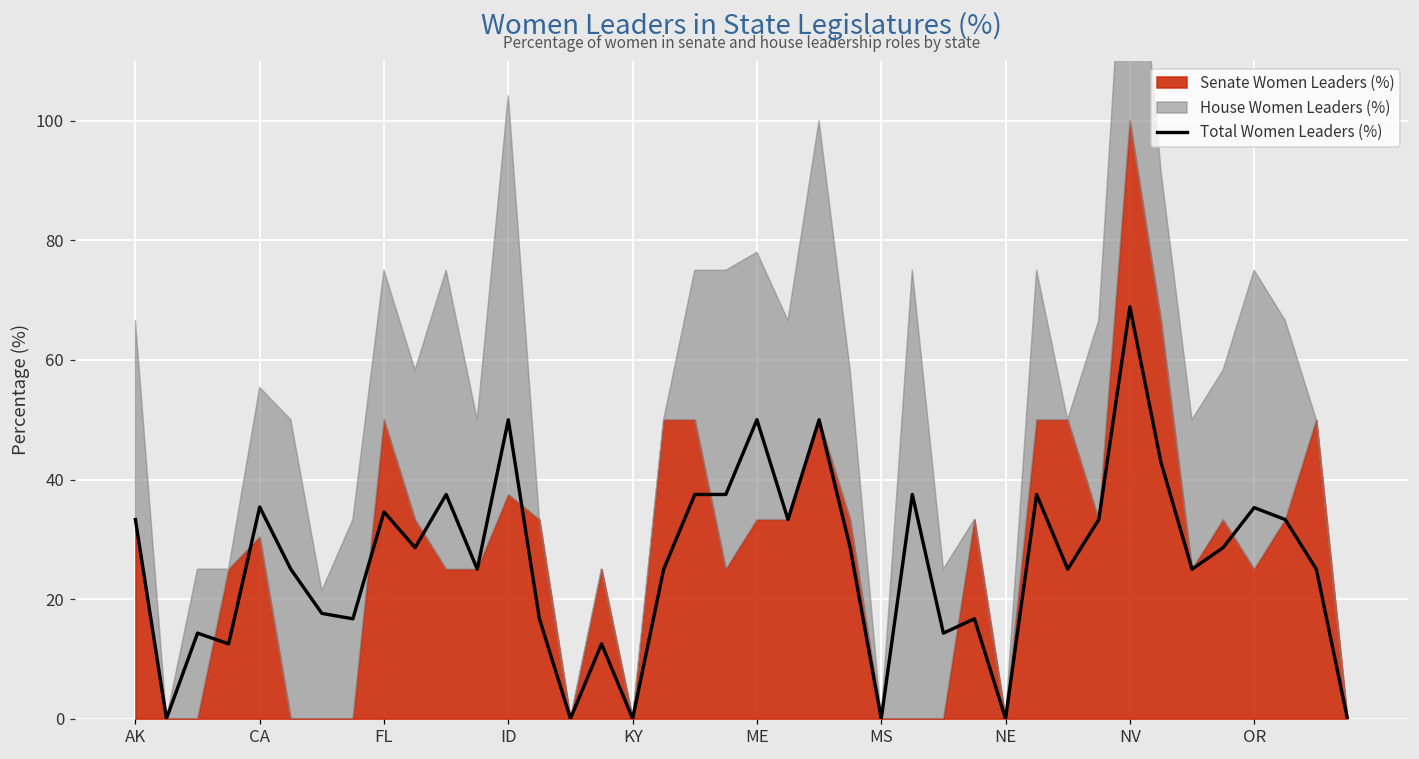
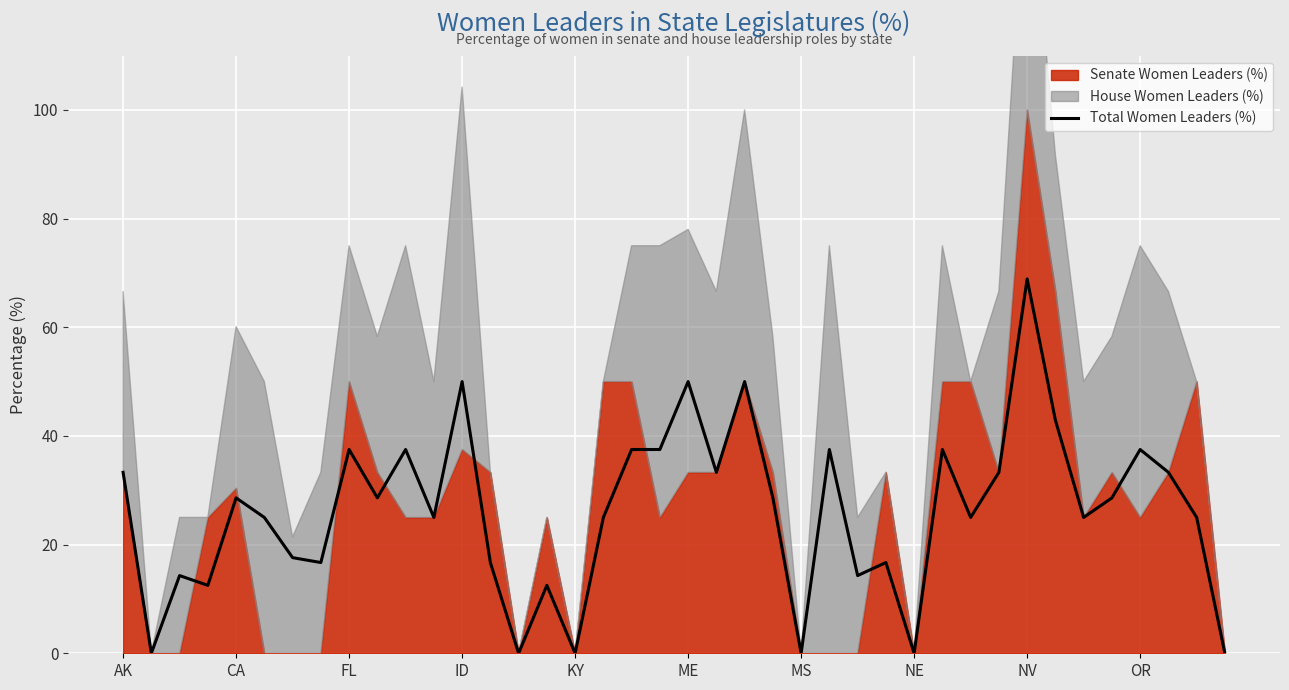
Total Women Leaders (%), CA: 35 -> 29
House Women Leaders (%), CA: 25 -> 30
Total Women Leaders (%), FL: 35 -> 38
Total Women Leaders (%), OR: 35 -> 38
